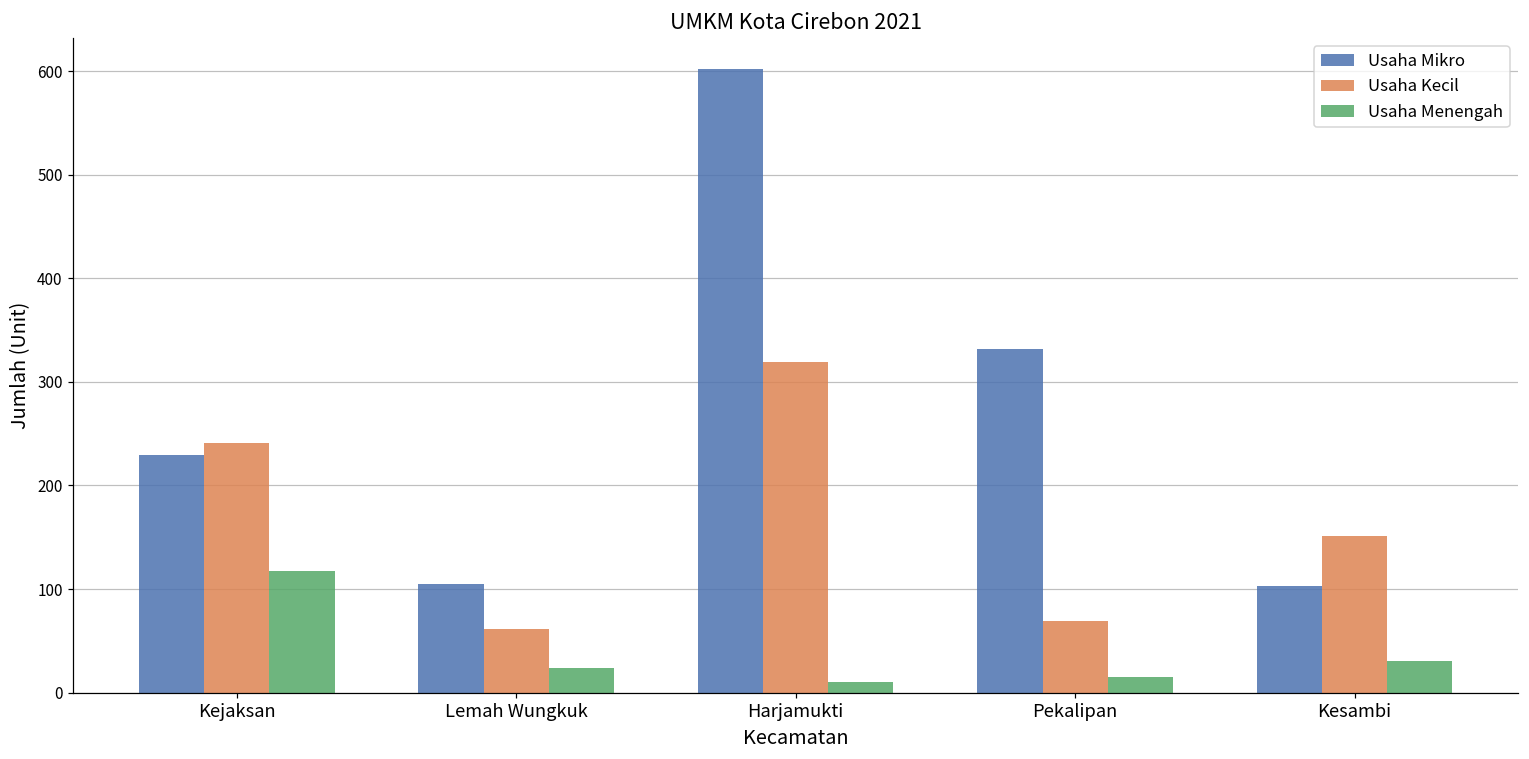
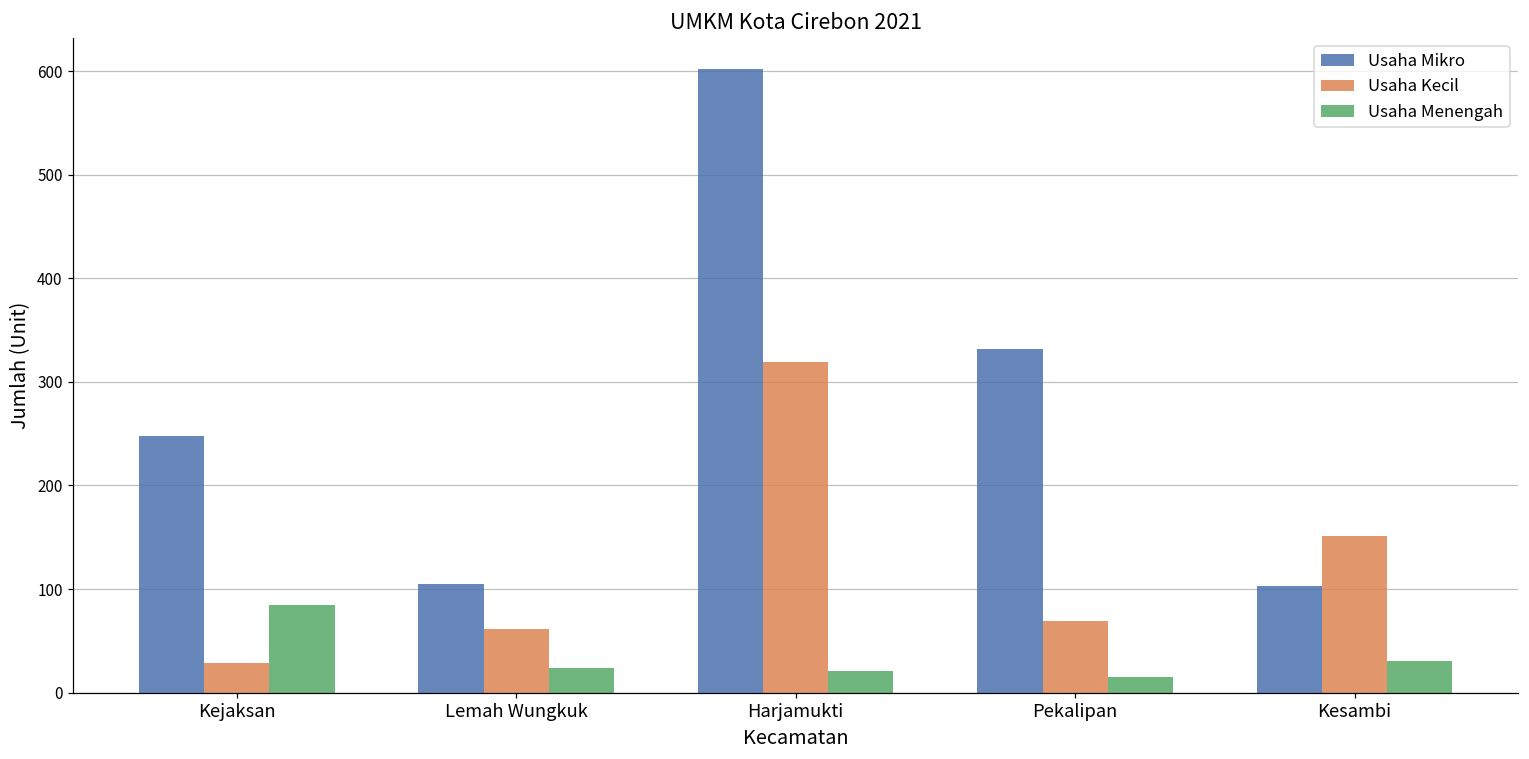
Usaha Mikro, Kejaksan: 230 -> 250
Usaha Kecil, Kejaksan: 240 -> 30
Usaha Menengah, Kejaksan: 120 -> 90
Usaha Menengah, Harjamukti: 10 -> 20
